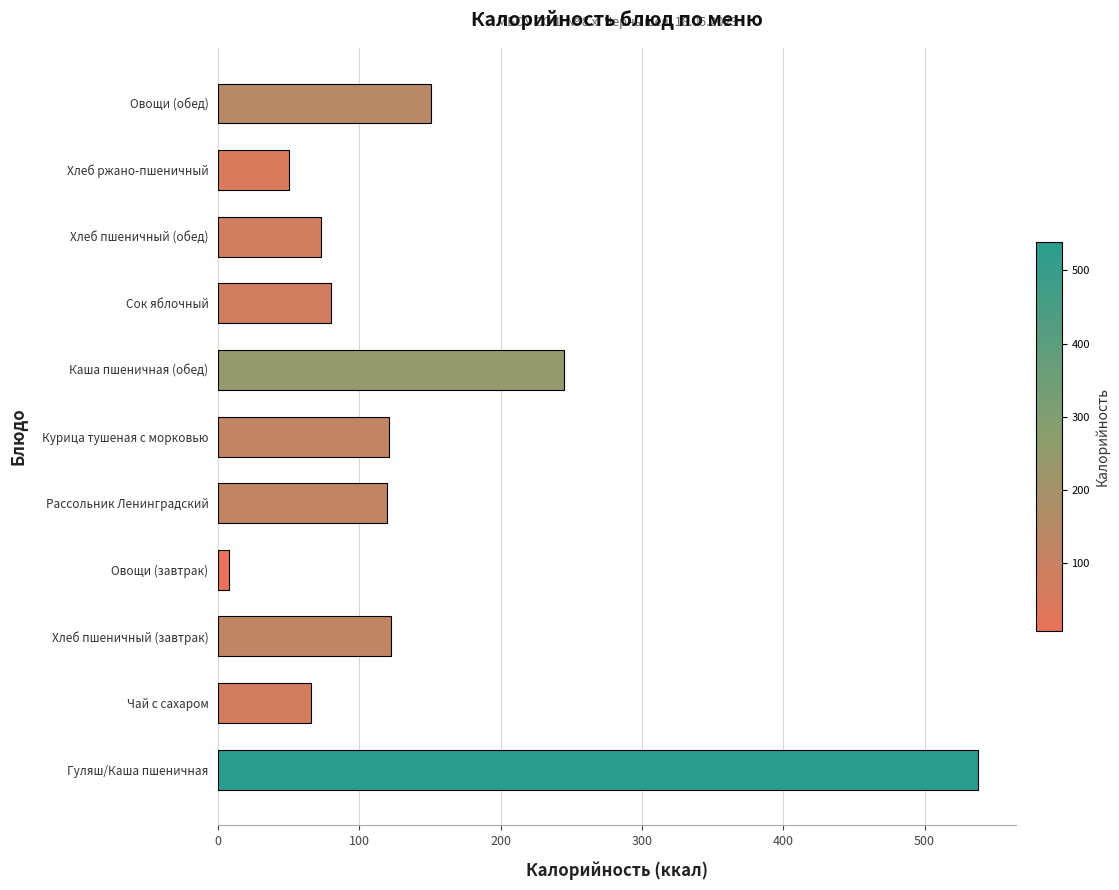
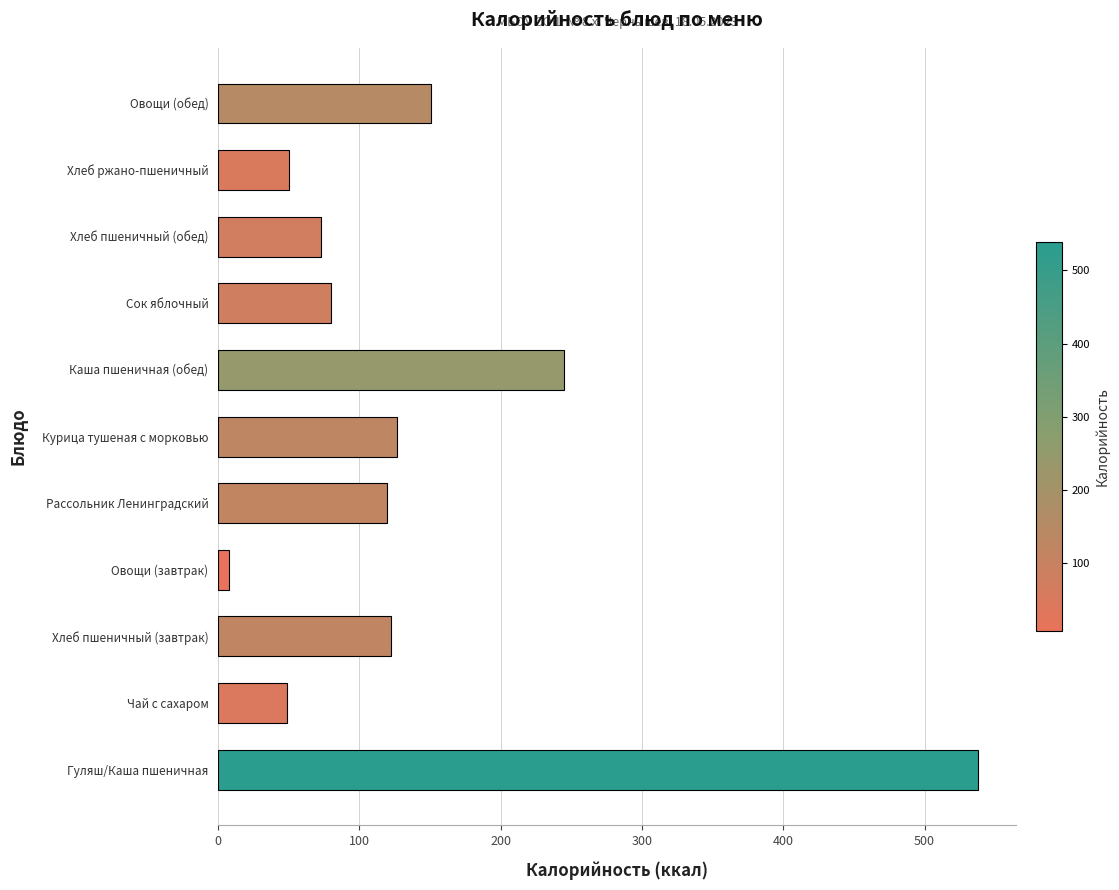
Курица тушеная с морковью: 121 -> 126
Чай с сахаром: 66 -> 49
